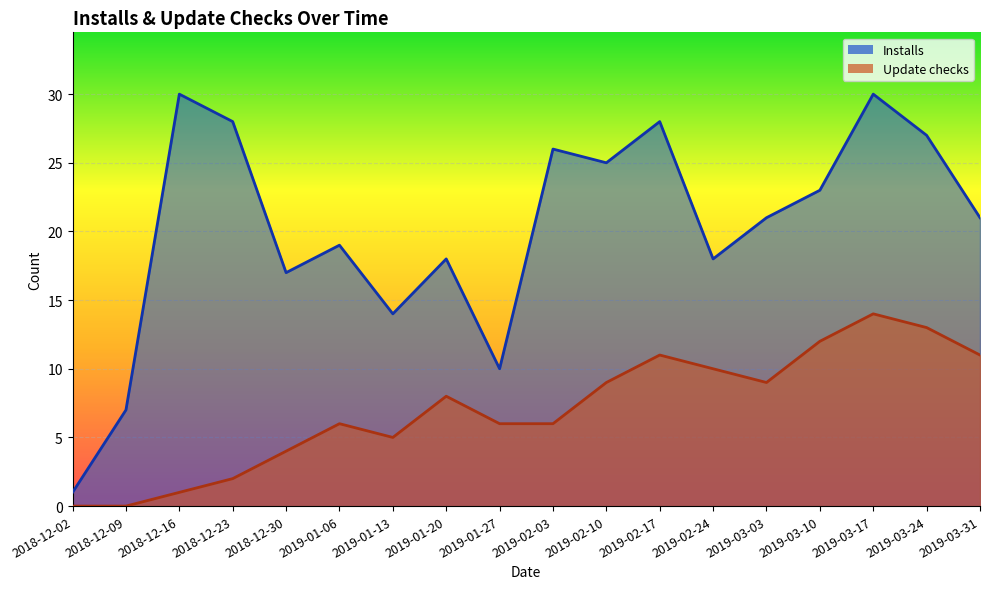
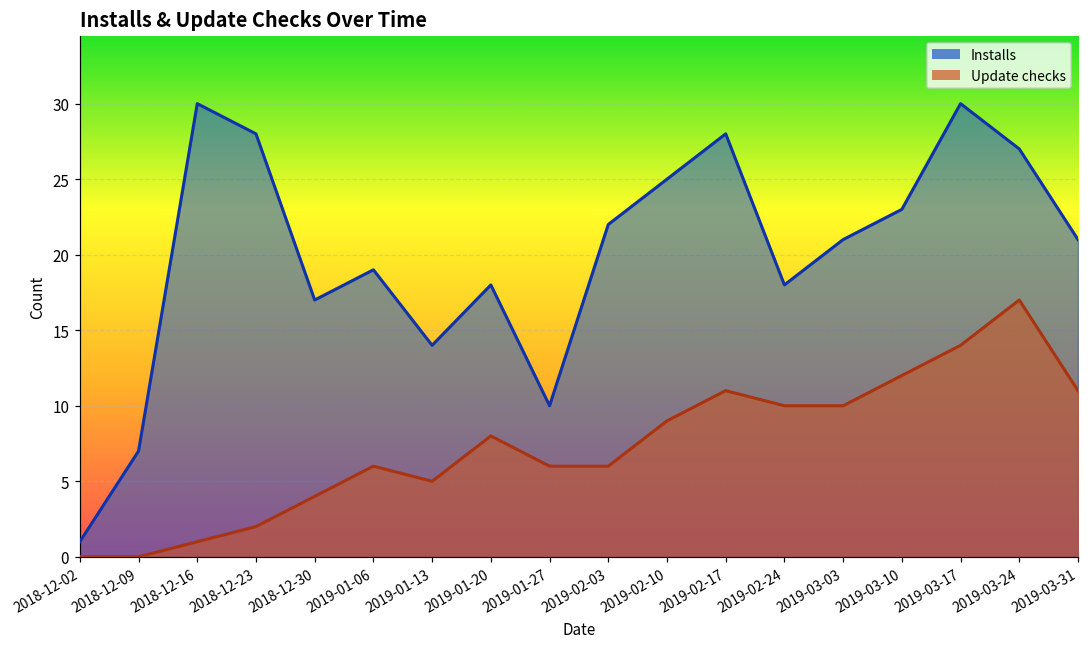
Installs, 2019-02-03: 26 -> 22
Update checks, 2019-03-03: 9 -> 10
Update checks, 2019-03-24: 13 -> 17
